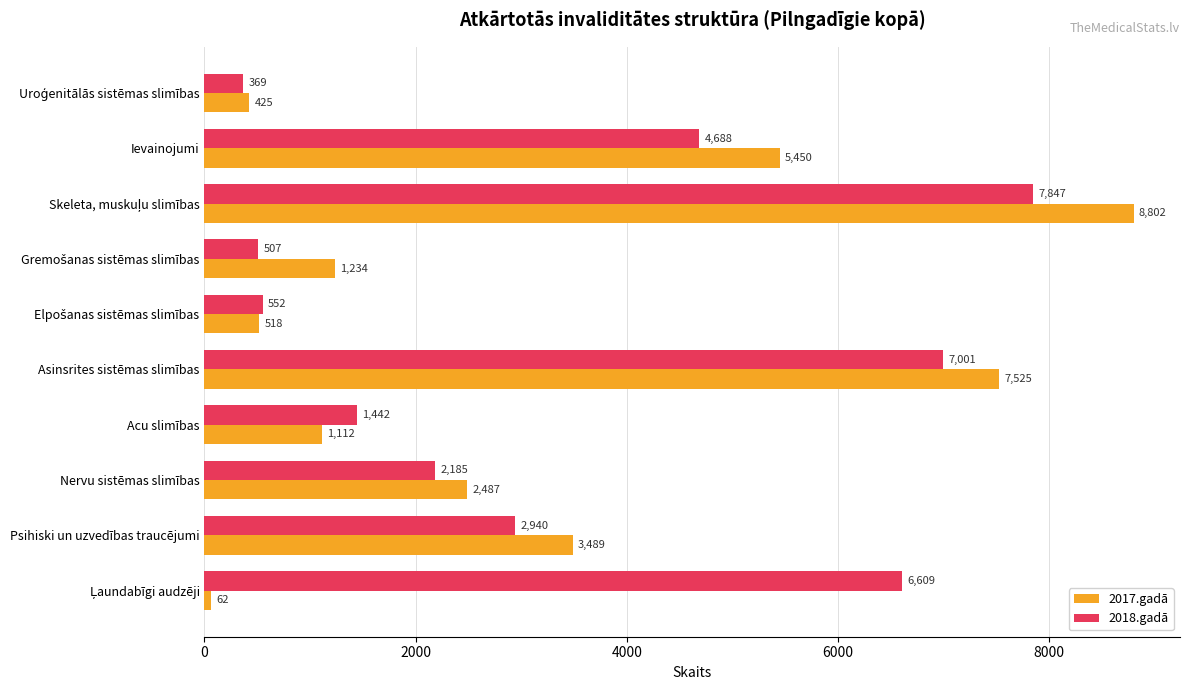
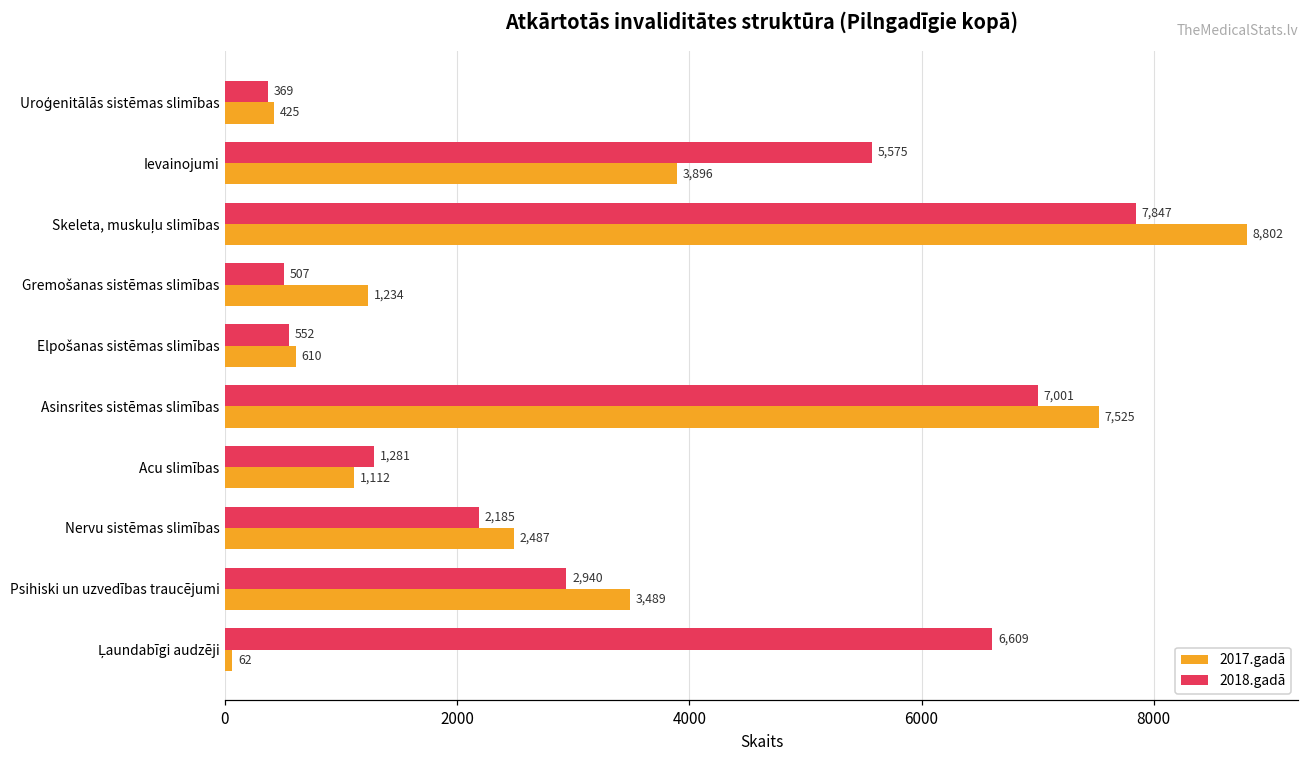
2018.gadā, Ievainojumi: 4,688 -> 5,575
2017.gadā, Ievainojumi: 5,450 -> 3,896
2017.gadā, Elpošanas sistēmas slimības: 518 -> 610
2018.gadā, Acu slimības: 1,442 -> 1,281
